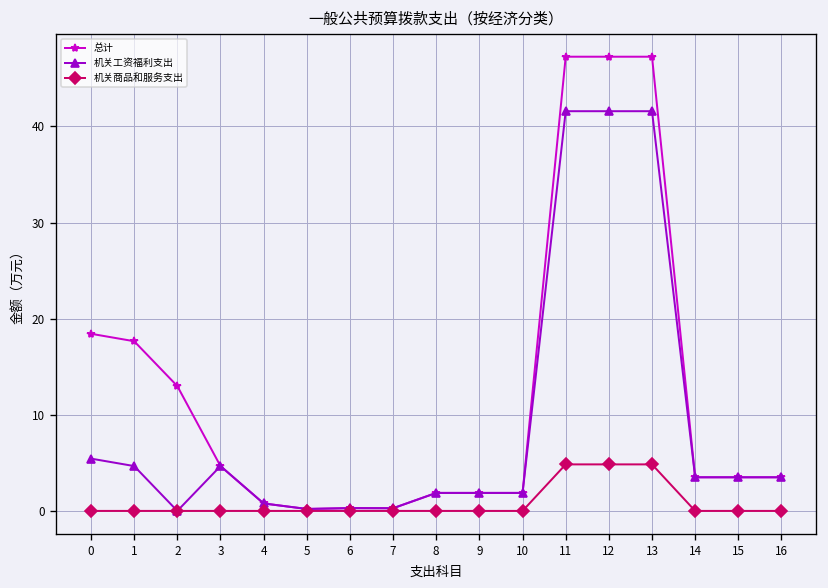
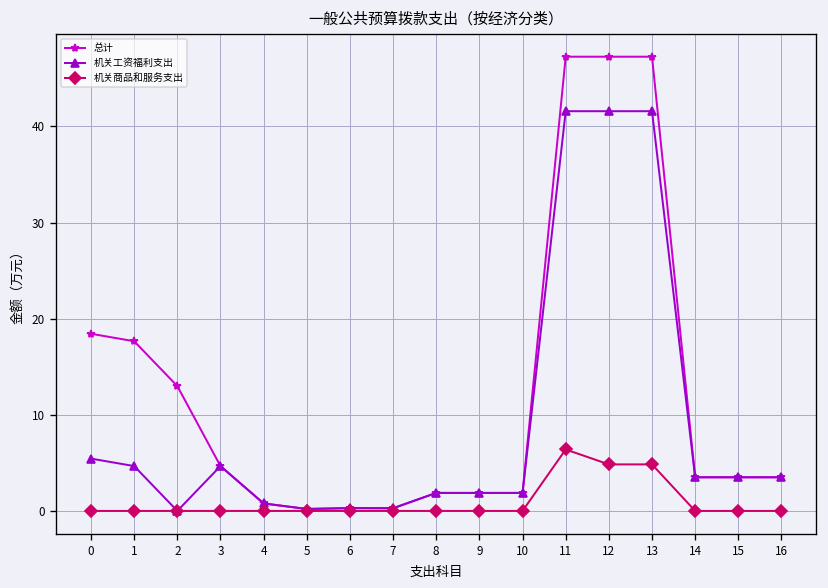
机关商品和服务支出, 11: 5 -> 6
